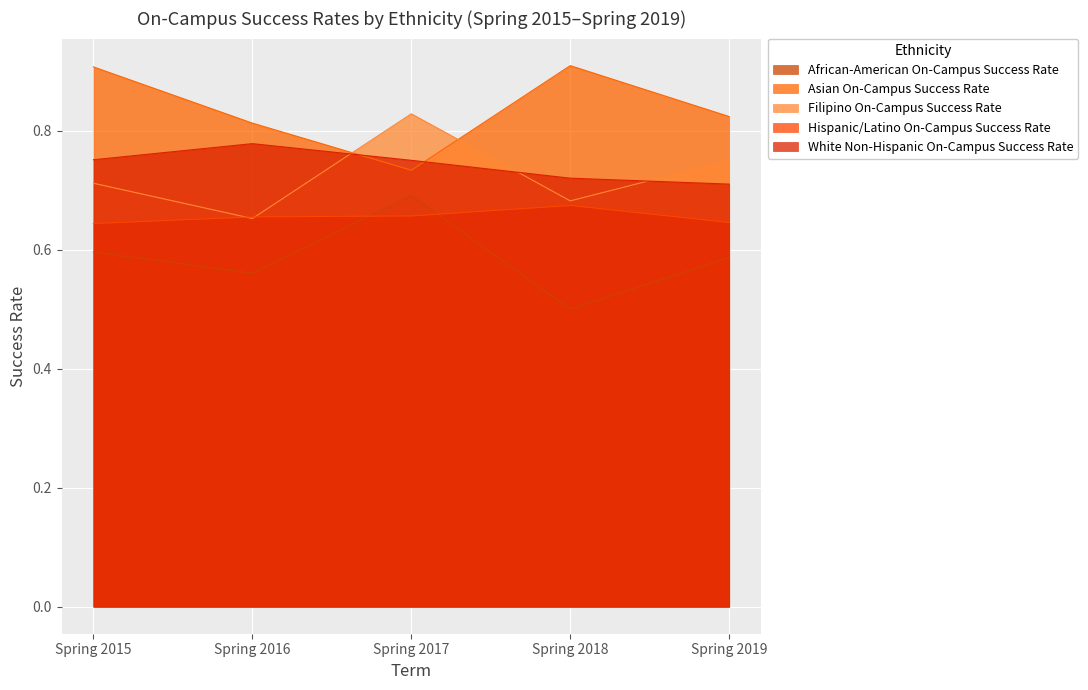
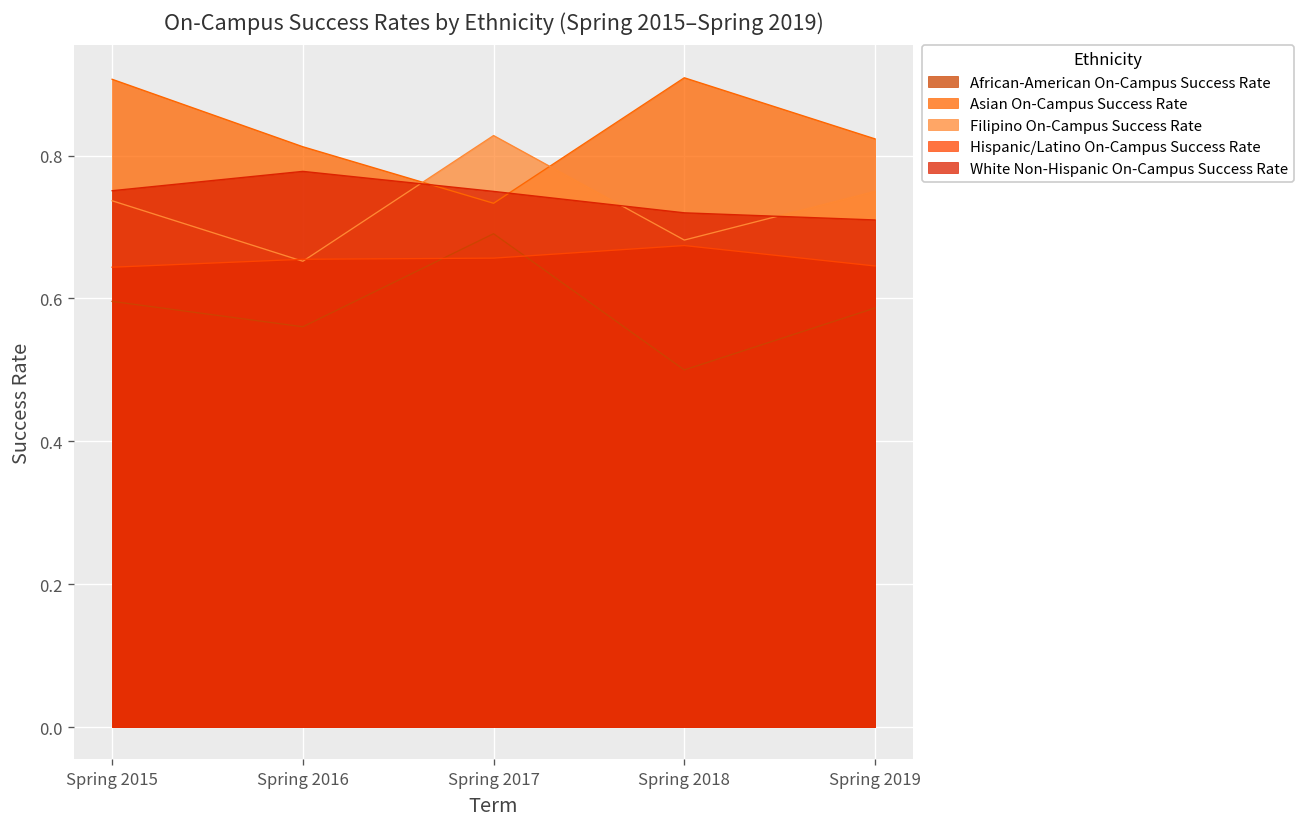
Filipino On-Campus Success Rate, Spring 2015: 0.71 -> 0.74
